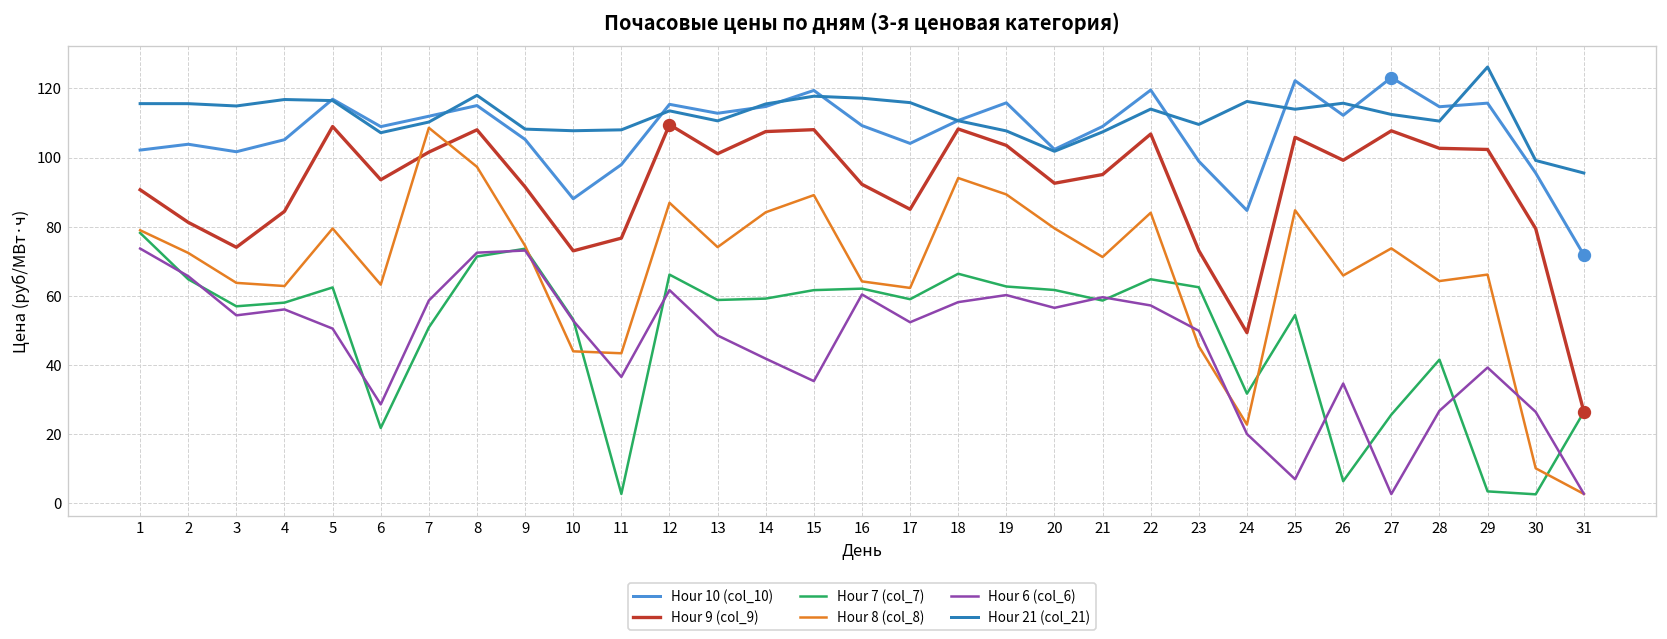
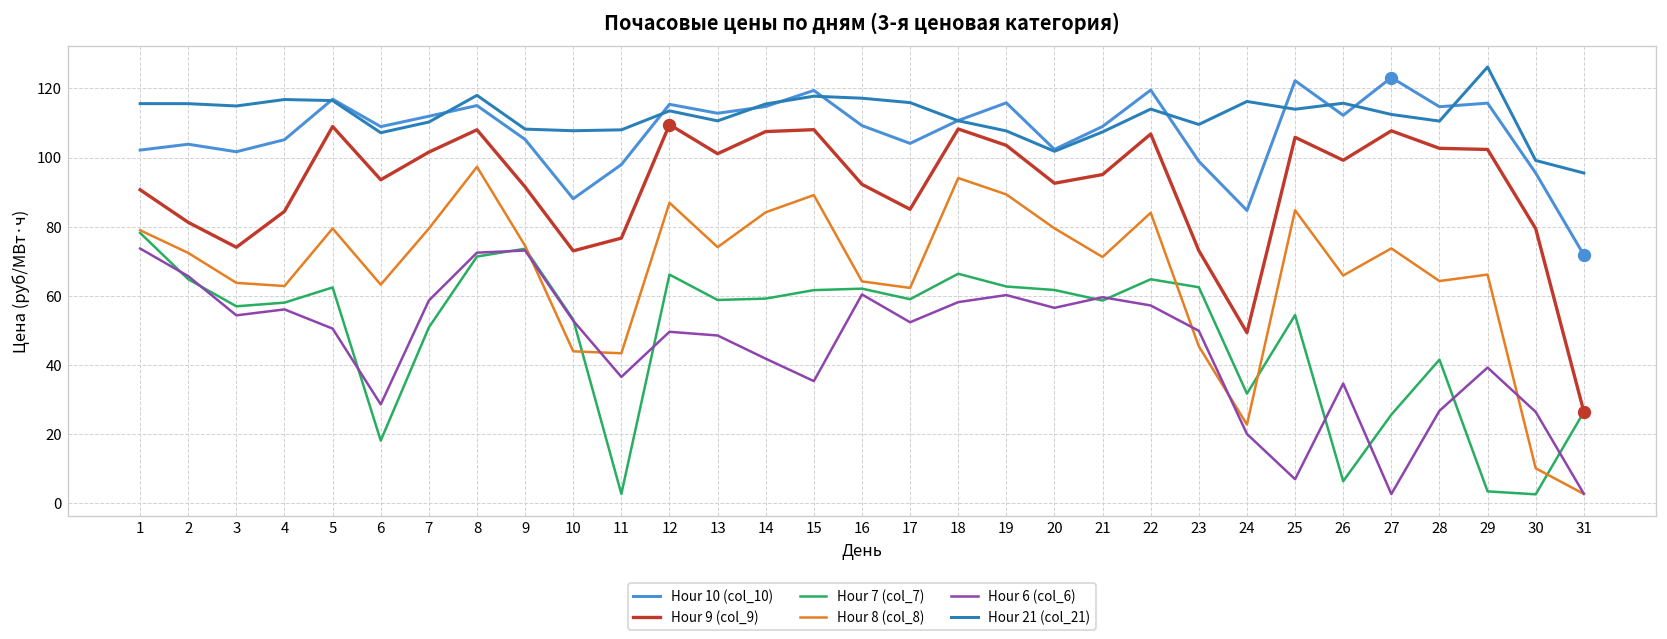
Hour 7 (col_7), 6: 22 -> 18
Hour 8 (col_8), 7: 109 -> 79
Hour 6 (col_6), 12: 62 -> 50
